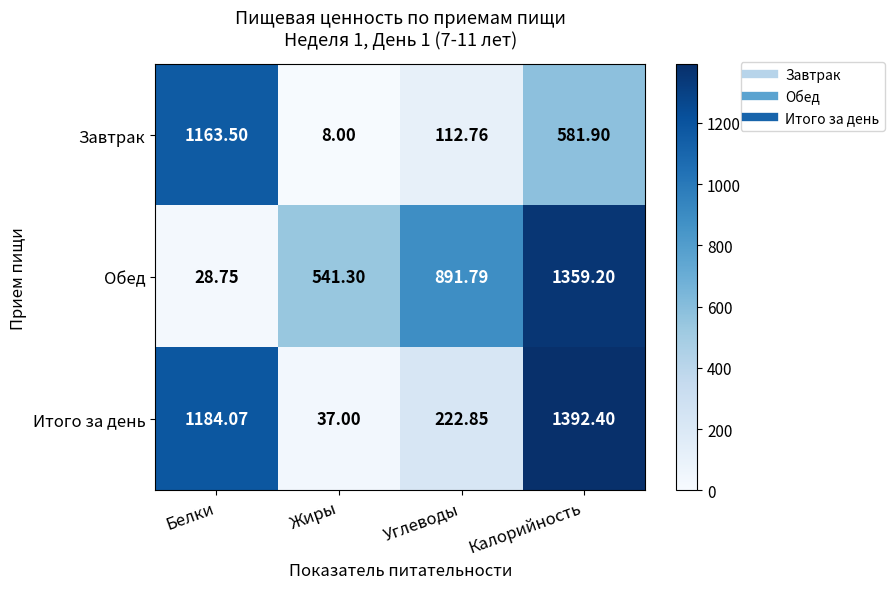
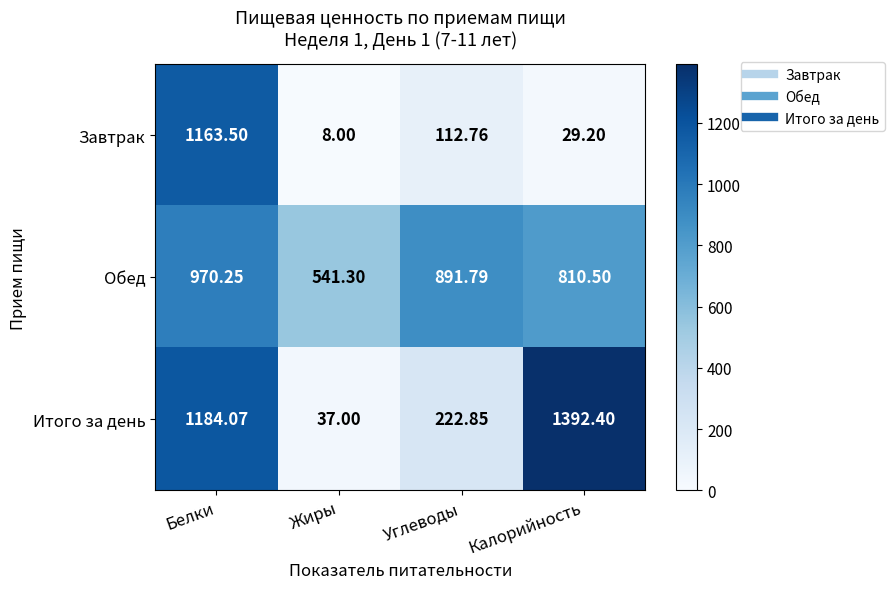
Завтрак, Калорийность: 581.90 -> 29.20
Обед, Белки: 28.75 -> 970.25
Обед, Калорийность: 1359.20 -> 810.50
